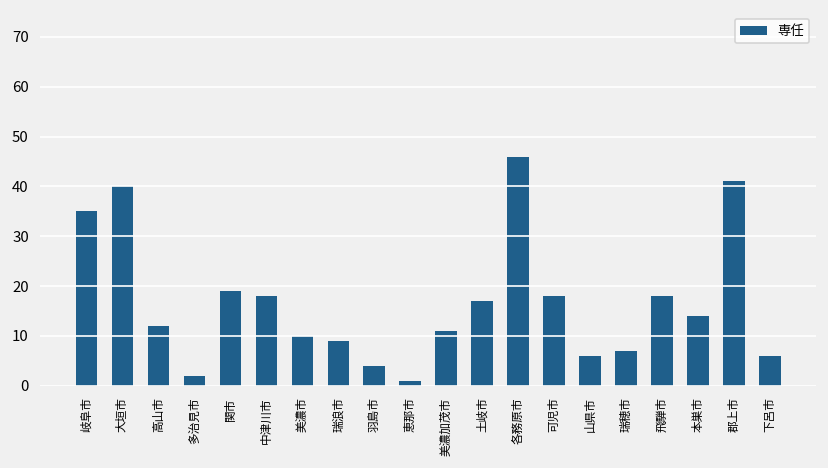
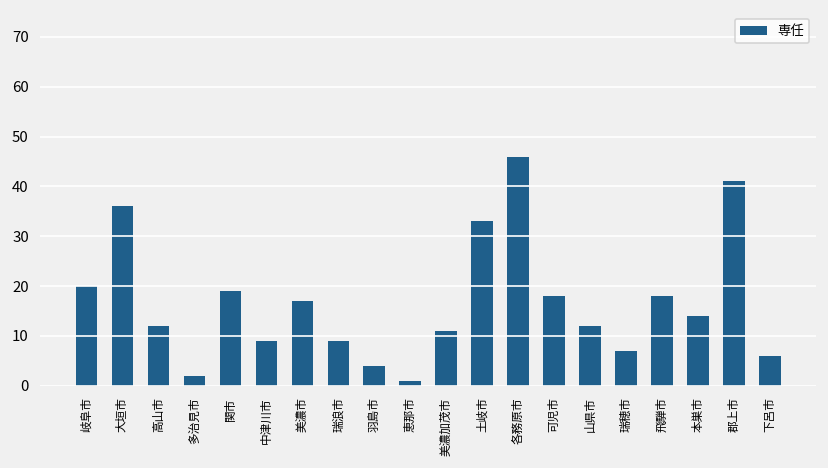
岐阜市: 35 -> 20
大垣市: 40 -> 36
中津川市: 18 -> 9
美濃市: 10 -> 17
土岐市: 17 -> 33
山県市: 6 -> 12
